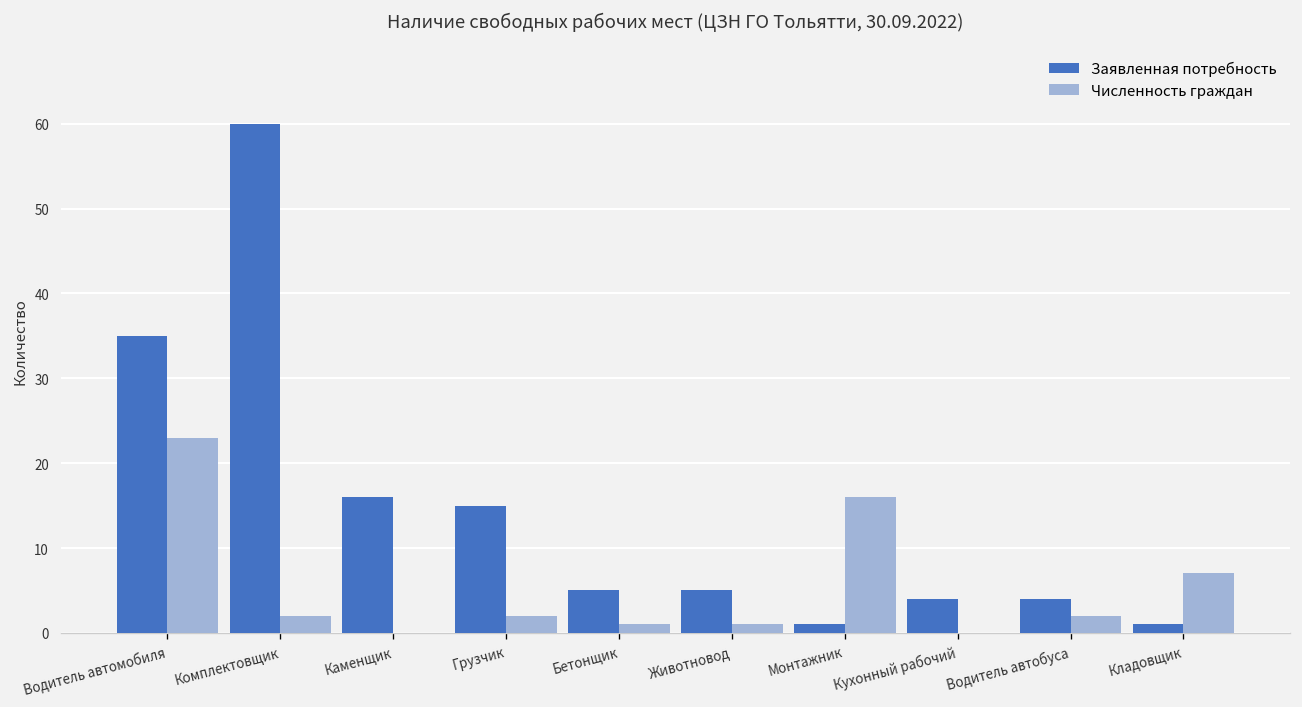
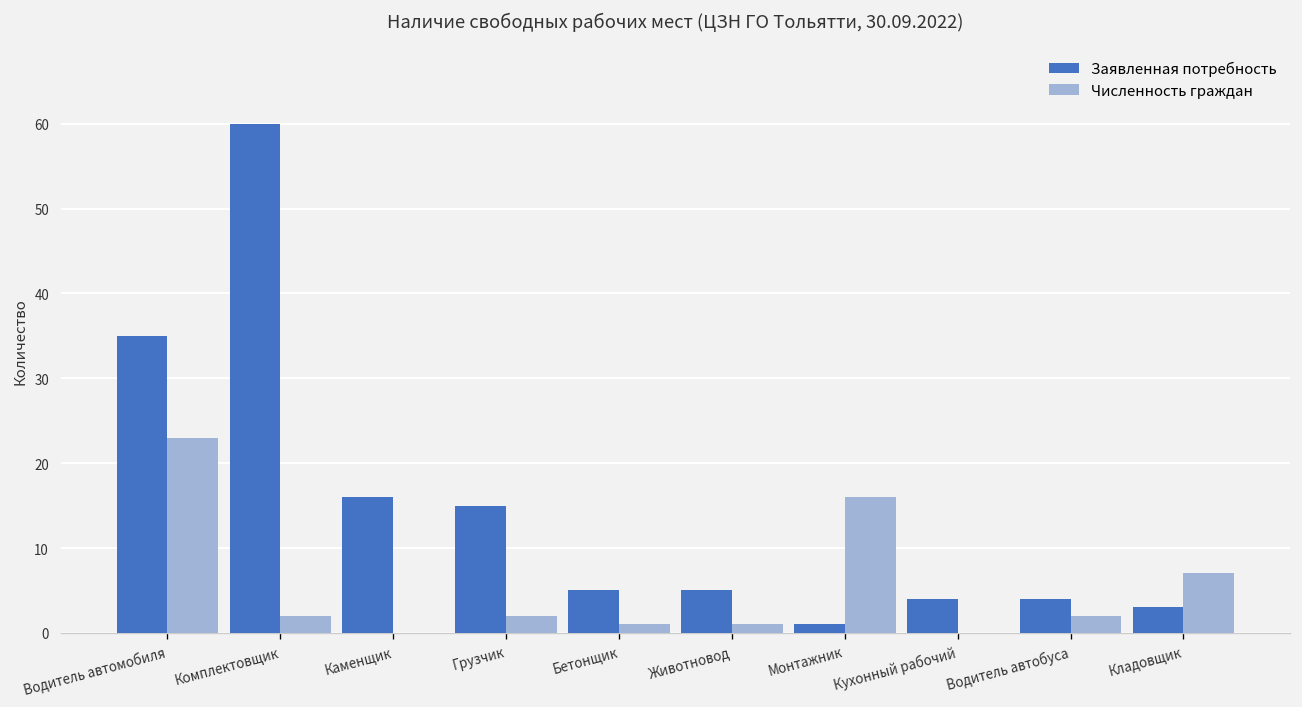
Заявленная потребность, Кладовщик: 1 -> 3
